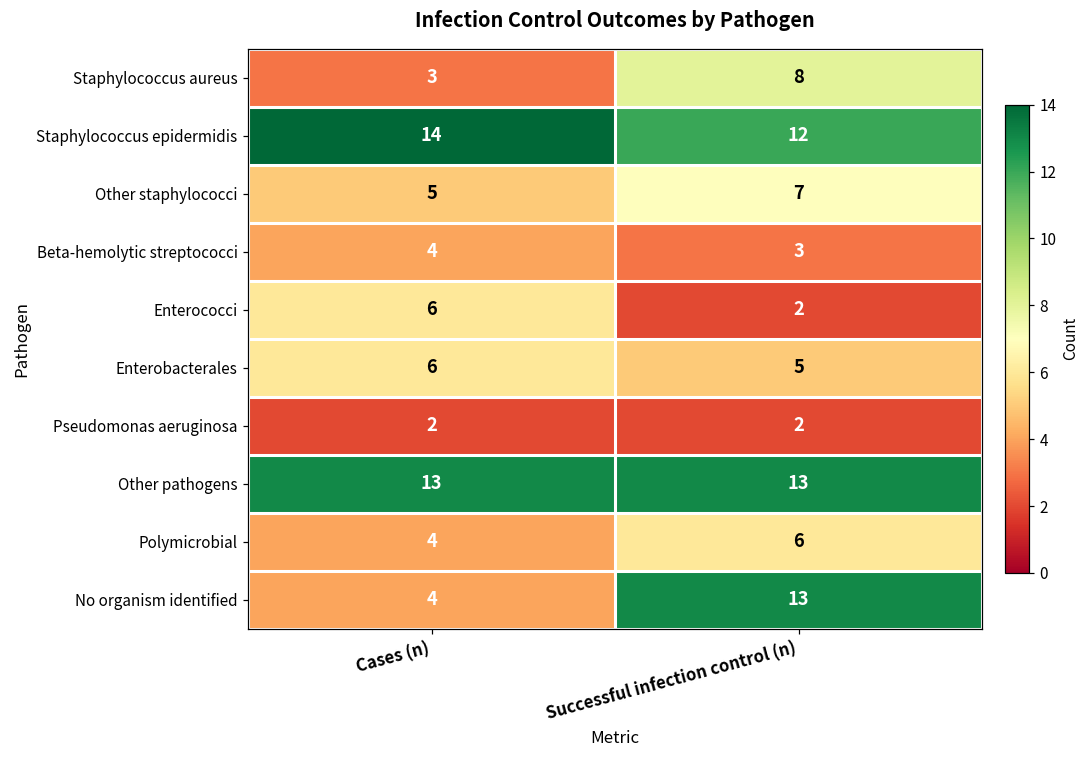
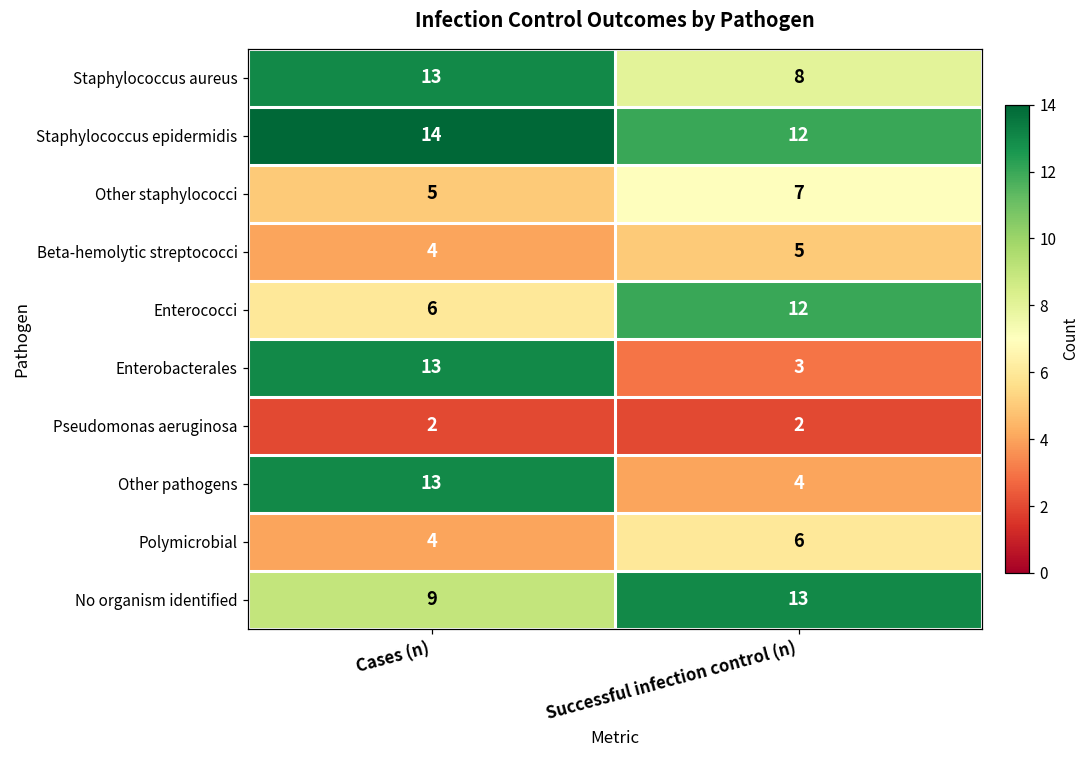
Staphylococcus aureus, Cases (n): 3 -> 13
Beta-hemolytic streptococci, Successful infection control (n): 3 -> 5
Enterococci, Successful infection control (n): 2 -> 12
Enterobacterales, Cases (n): 6 -> 13
Enterobacterales, Successful infection control (n): 5 -> 3
Other pathogens, Successful infection control (n): 13 -> 4
No organism identified, Cases (n): 4 -> 9
